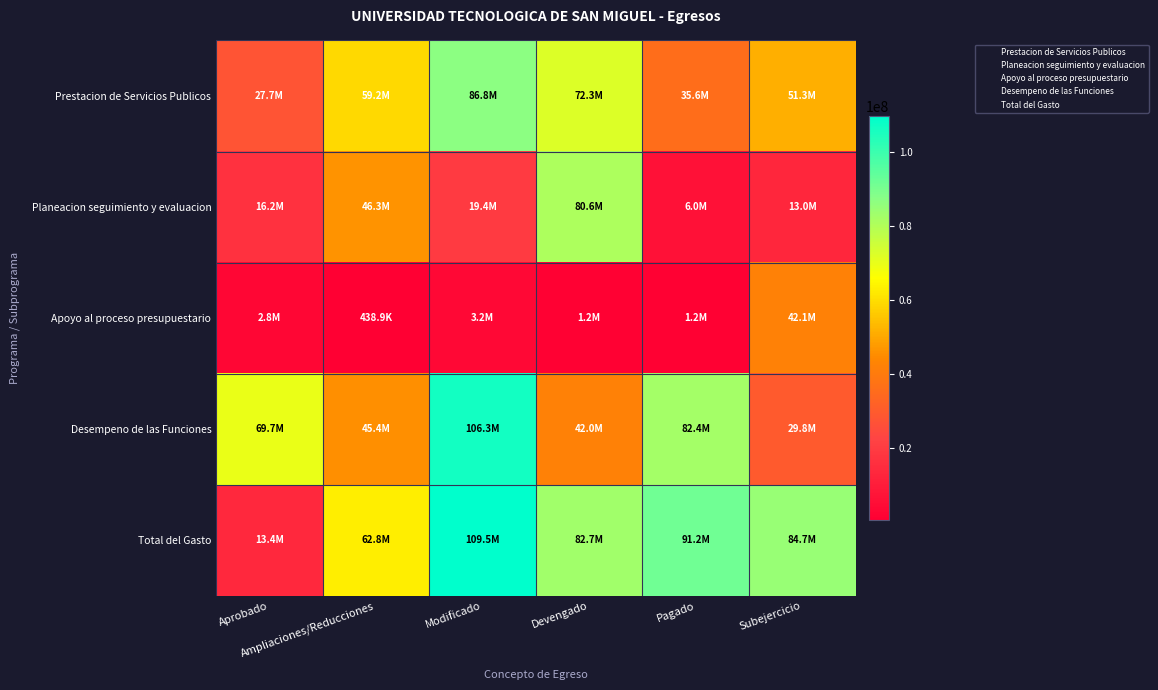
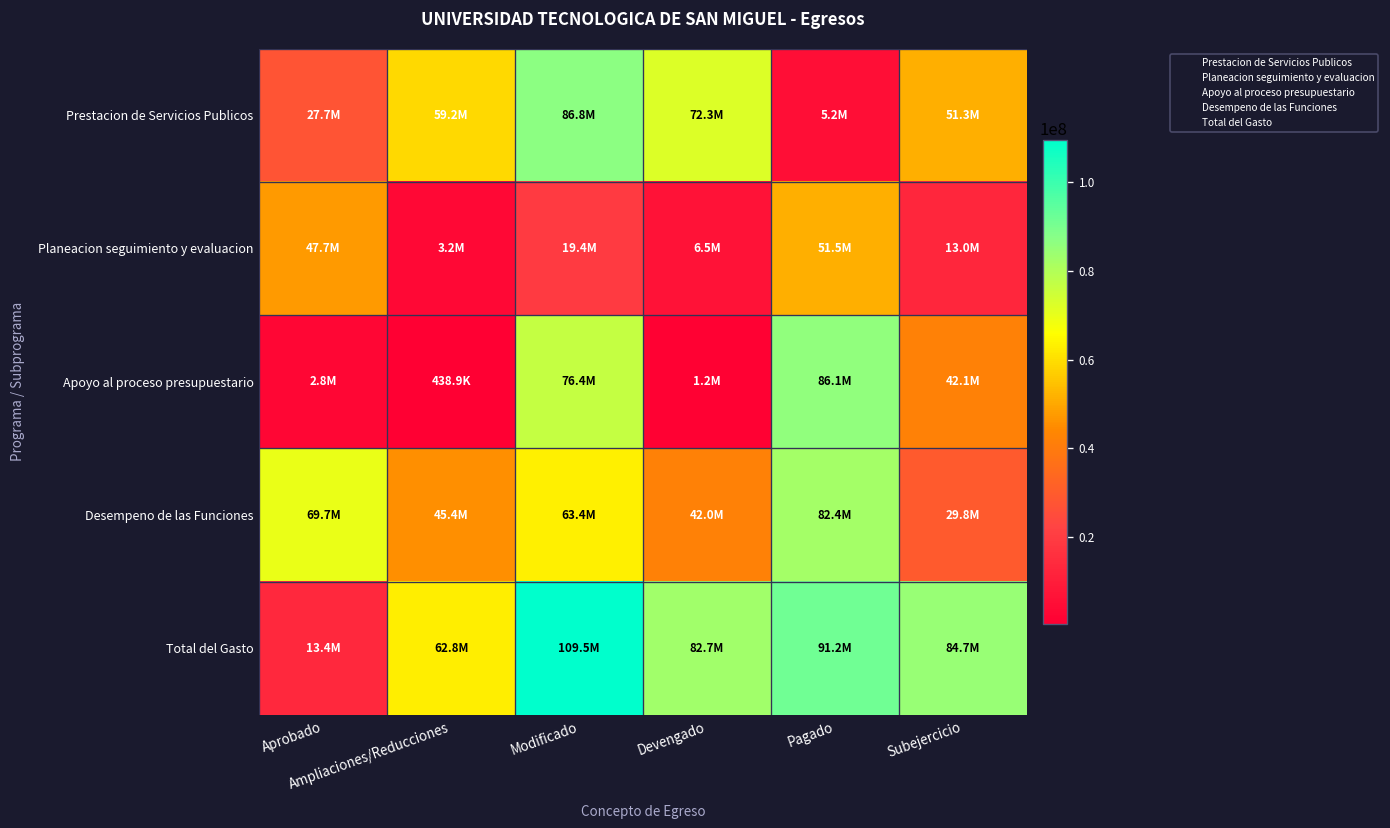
Prestacion de Servicios Publicos, Pagado: 35.6M -> 5.2M
Planeacion seguimiento y evaluacion, Aprobado: 16.2M -> 47.7M
Planeacion seguimiento y evaluacion, Ampliaciones/Reducciones: 46.3M -> 3.2M
Planeacion seguimiento y evaluacion, Devengado: 80.6M -> 6.5M
Planeacion seguimiento y evaluacion, Pagado: 6.0M -> 51.5M
Apoyo al proceso presupuestario, Modificado: 3.2M -> 76.4M
Apoyo al proceso presupuestario, Pagado: 1.2M -> 86.1M
Desempeno de las Funciones, Modificado: 106.3M -> 63.4M
